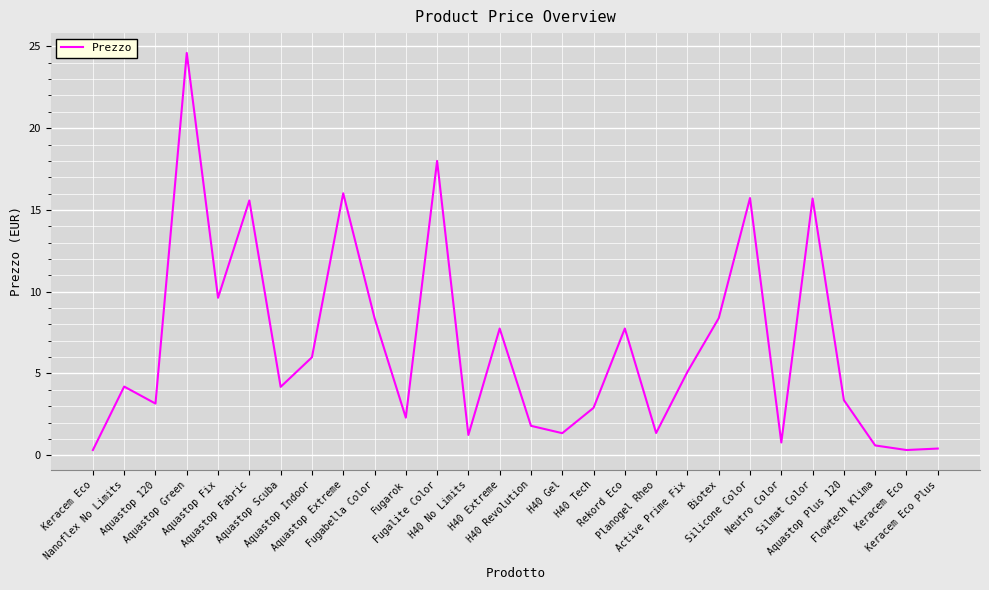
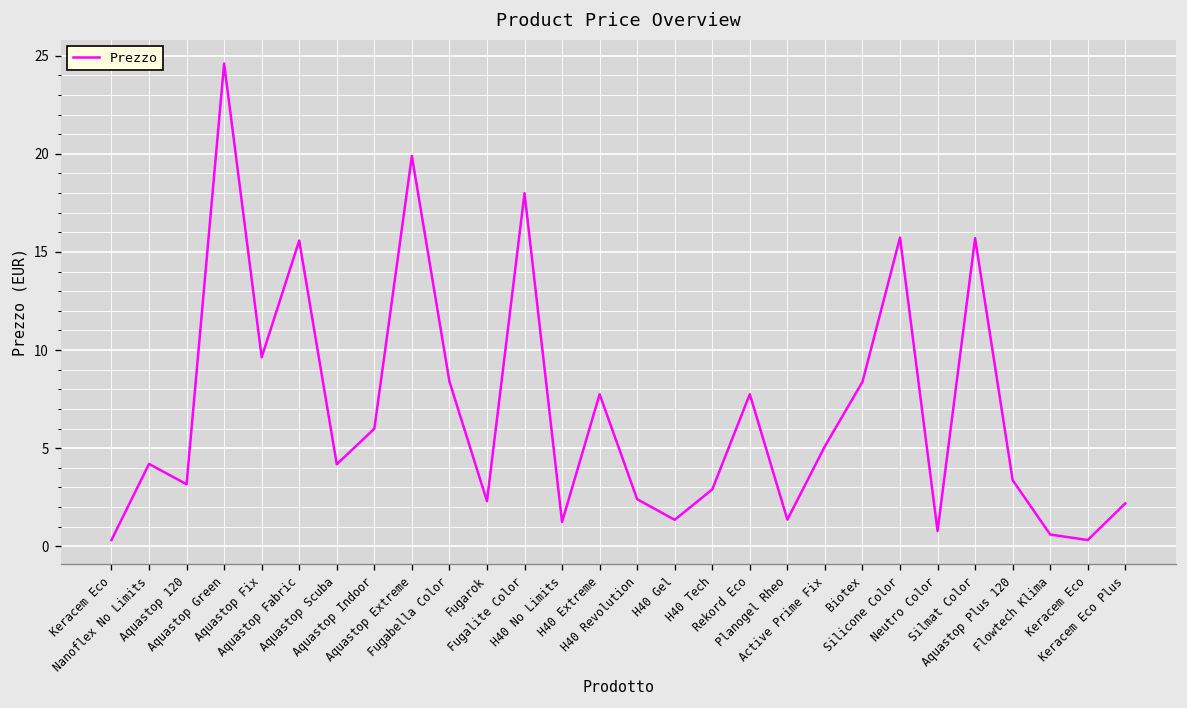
Aquastop Extreme: 16.0 -> 19.9
H40 Revolution: 1.8 -> 2.4
Keracem Eco Plus: 0.4 -> 2.2
